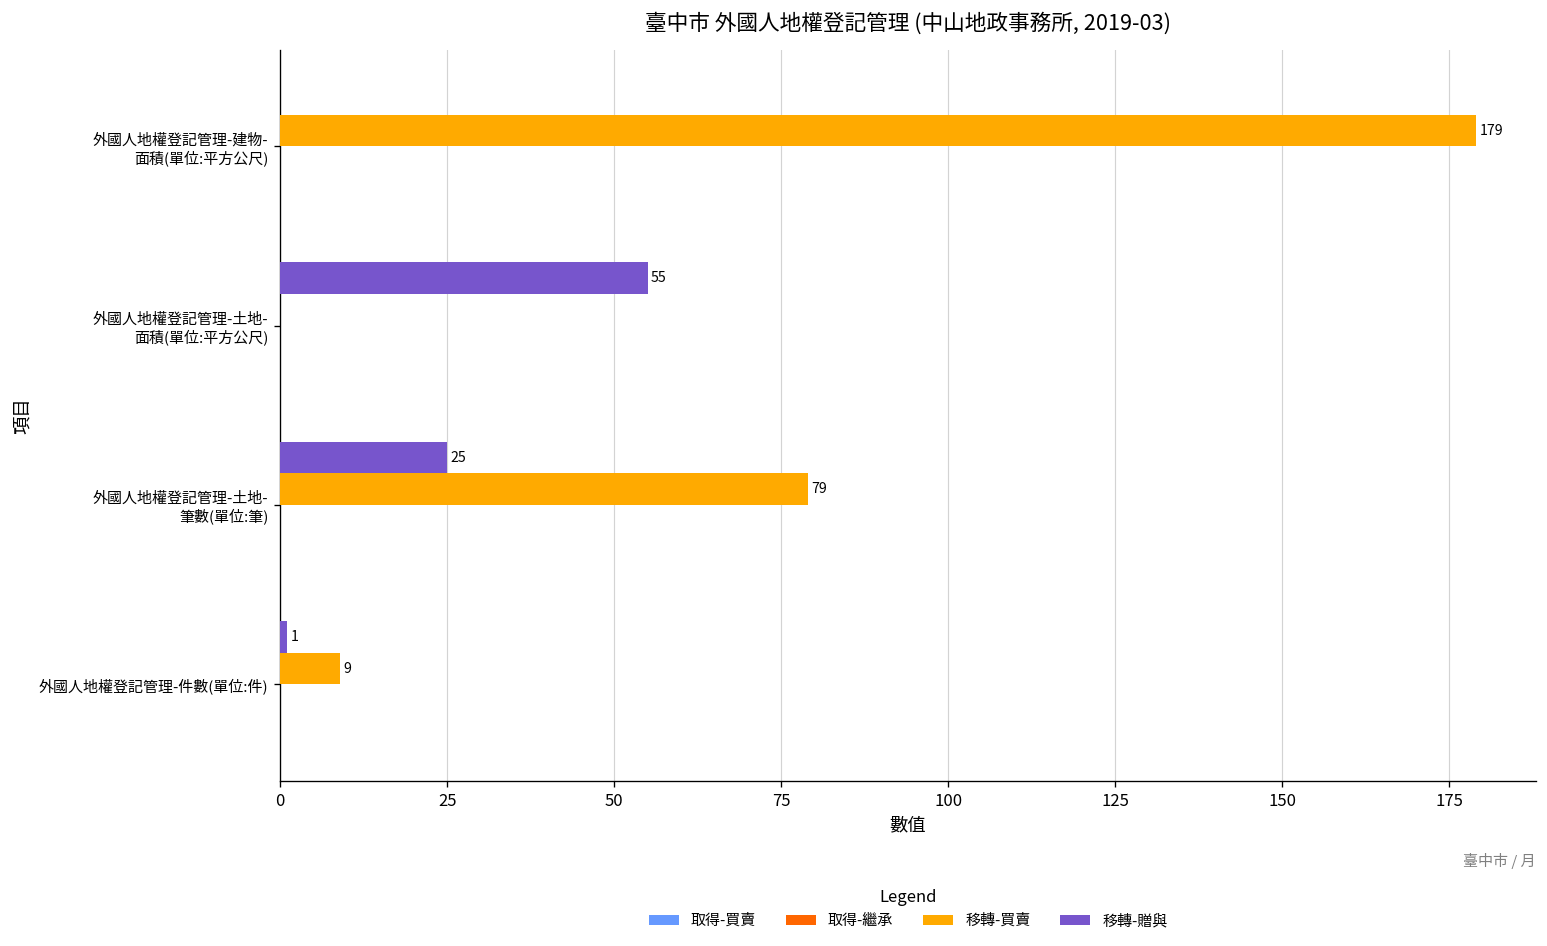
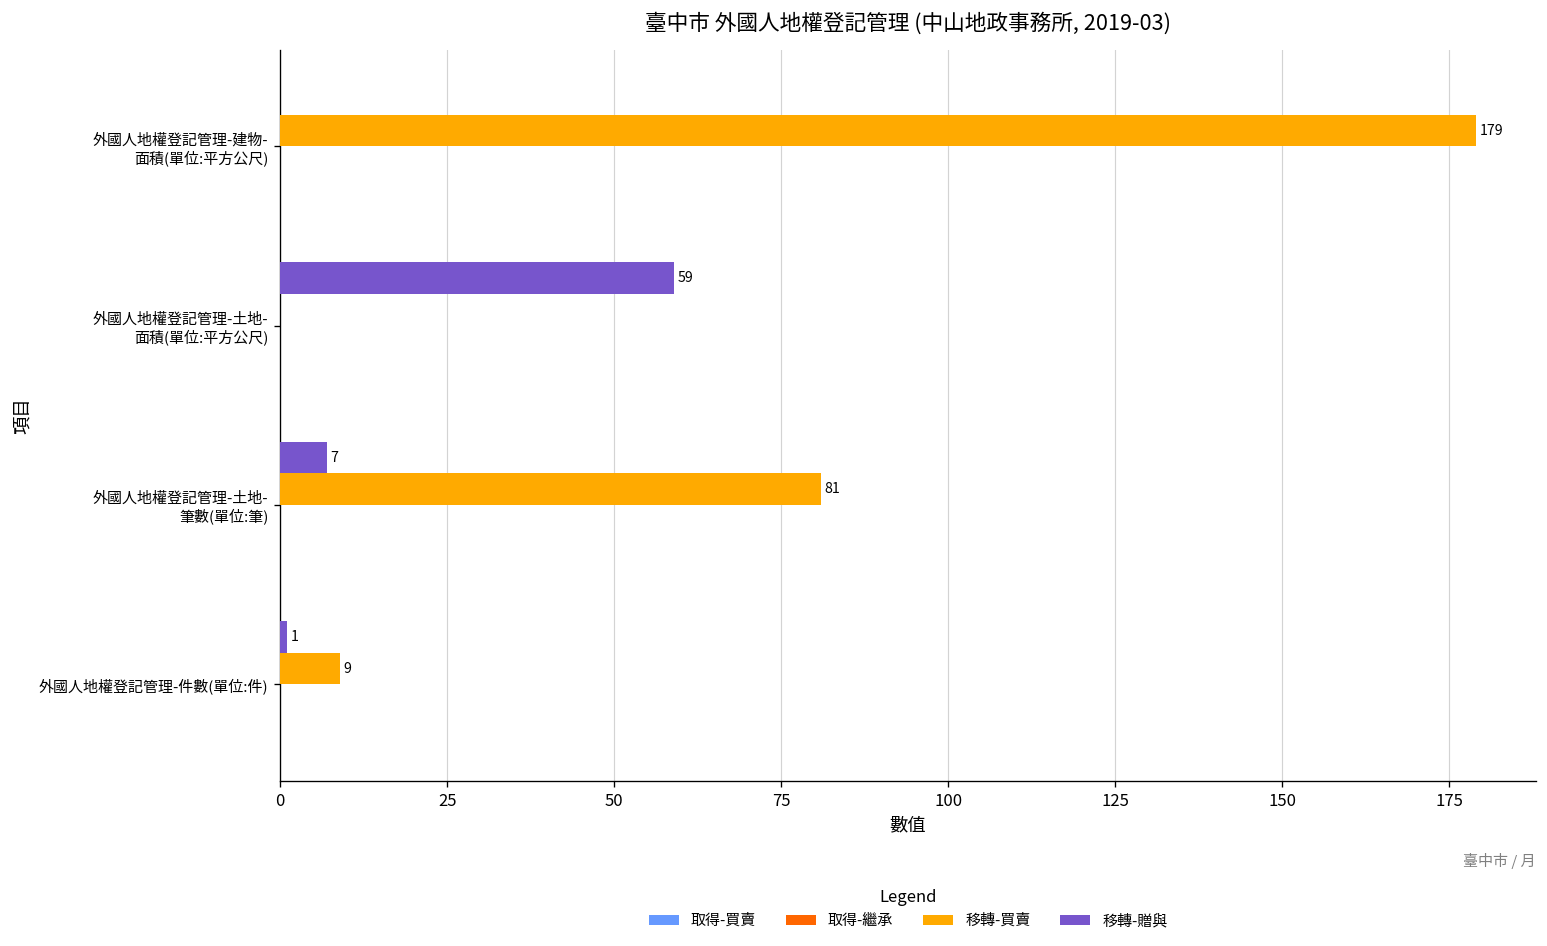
移轉-贈與, 外國人地權登記管理-土地- 面積(單位:平方公尺): 55 -> 59
移轉-贈與, 外國人地權登記管理-土地- 筆數(單位:筆): 25 -> 7
移轉-買賣, 外國人地權登記管理-土地- 筆數(單位:筆): 79 -> 81
